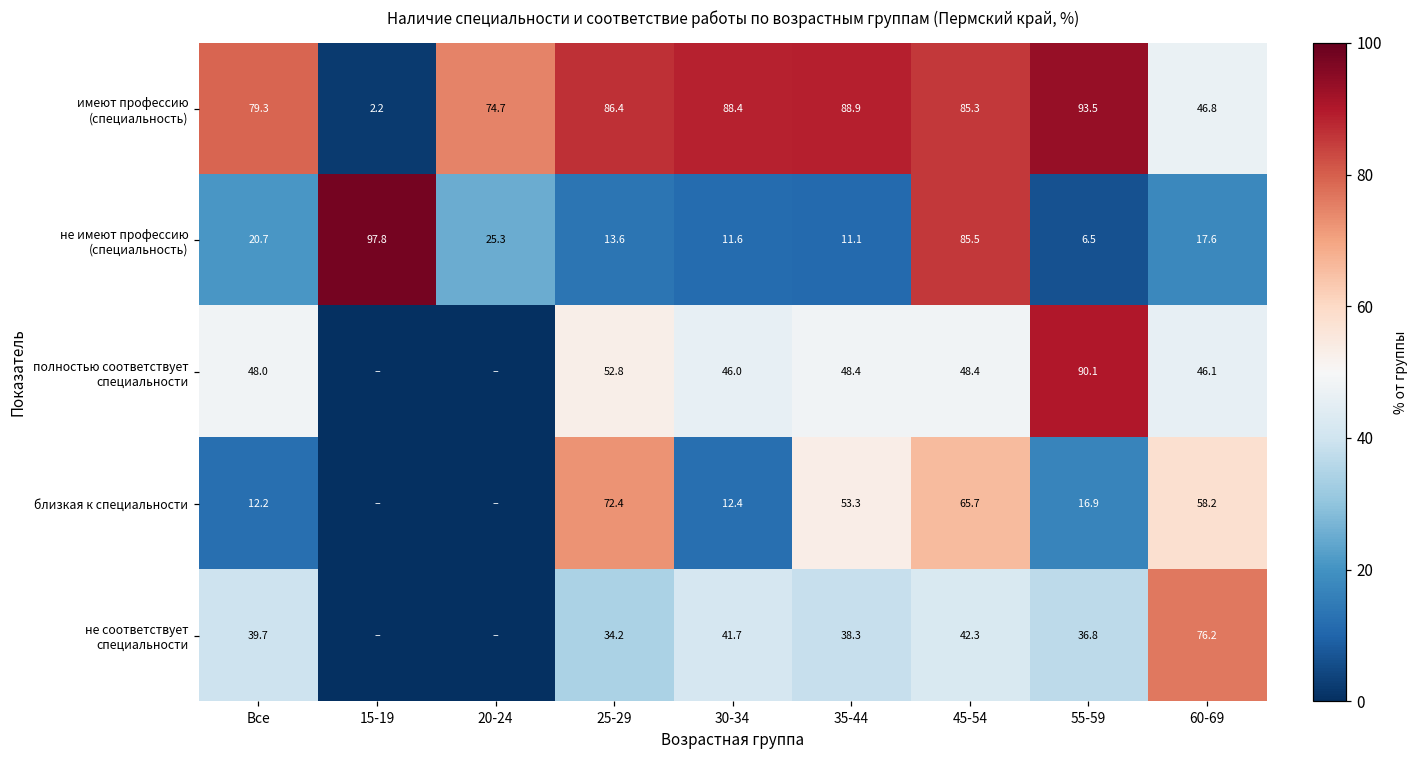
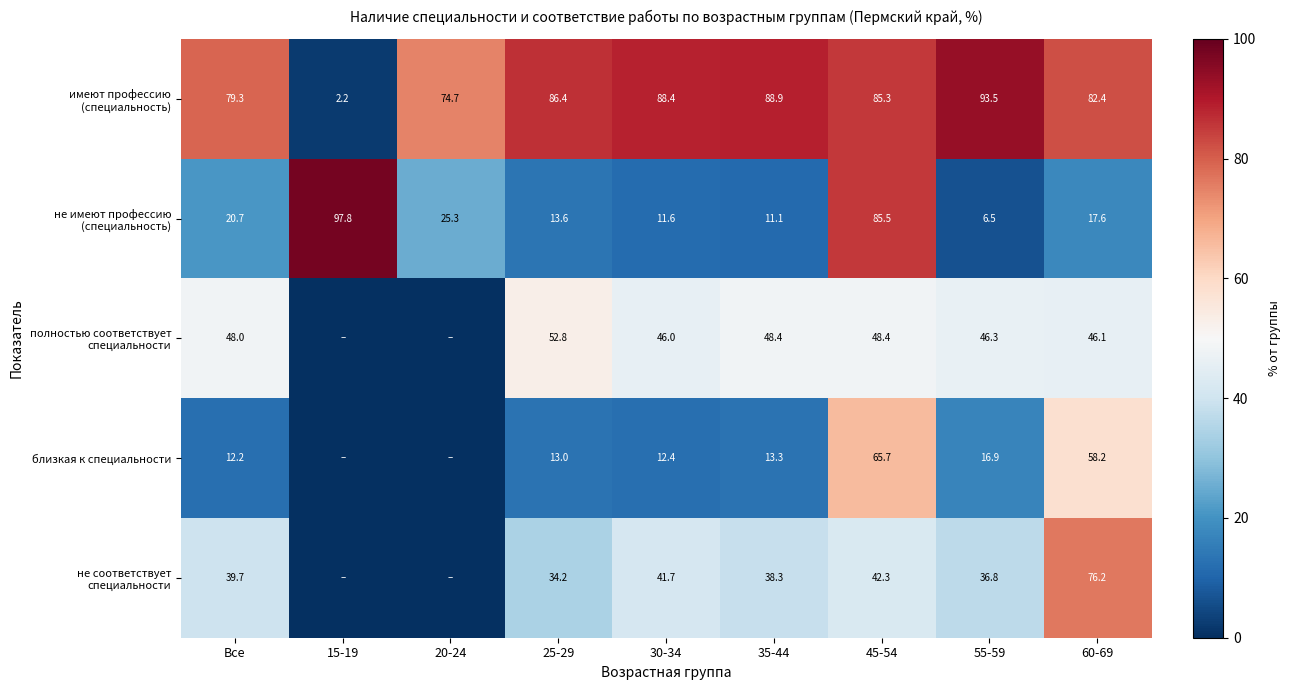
имеют профессию (специальность), 60-69: 46.8 -> 82.4
полностью соответствует специальности, 55-59: 90.1 -> 46.3
близкая к специальности, 25-29: 72.4 -> 13.0
близкая к специальности, 35-44: 53.3 -> 13.3
